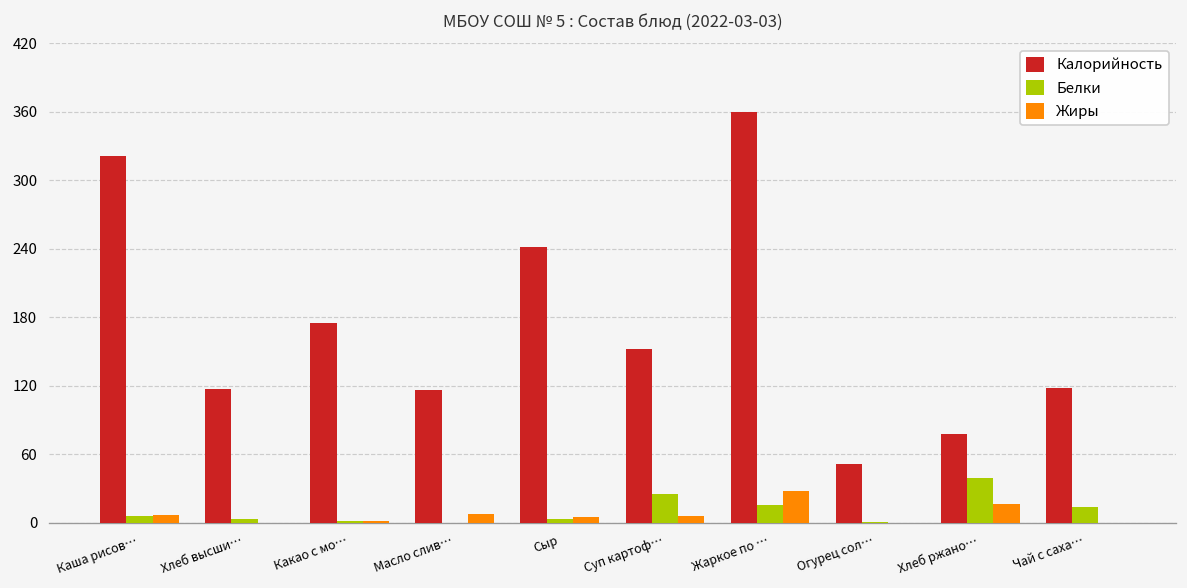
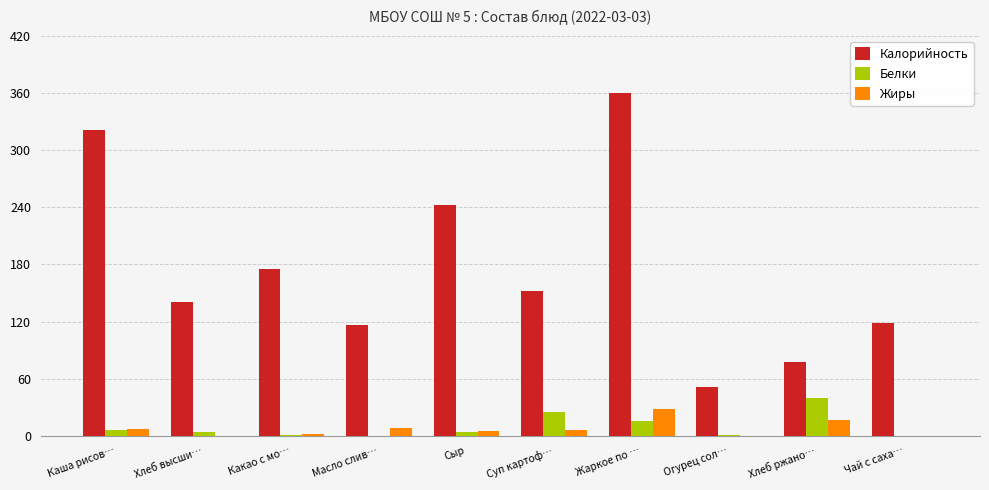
Калорийность, Хлеб высши…: 120 -> 140
Белки, Чай с саха…: 10 -> 0
